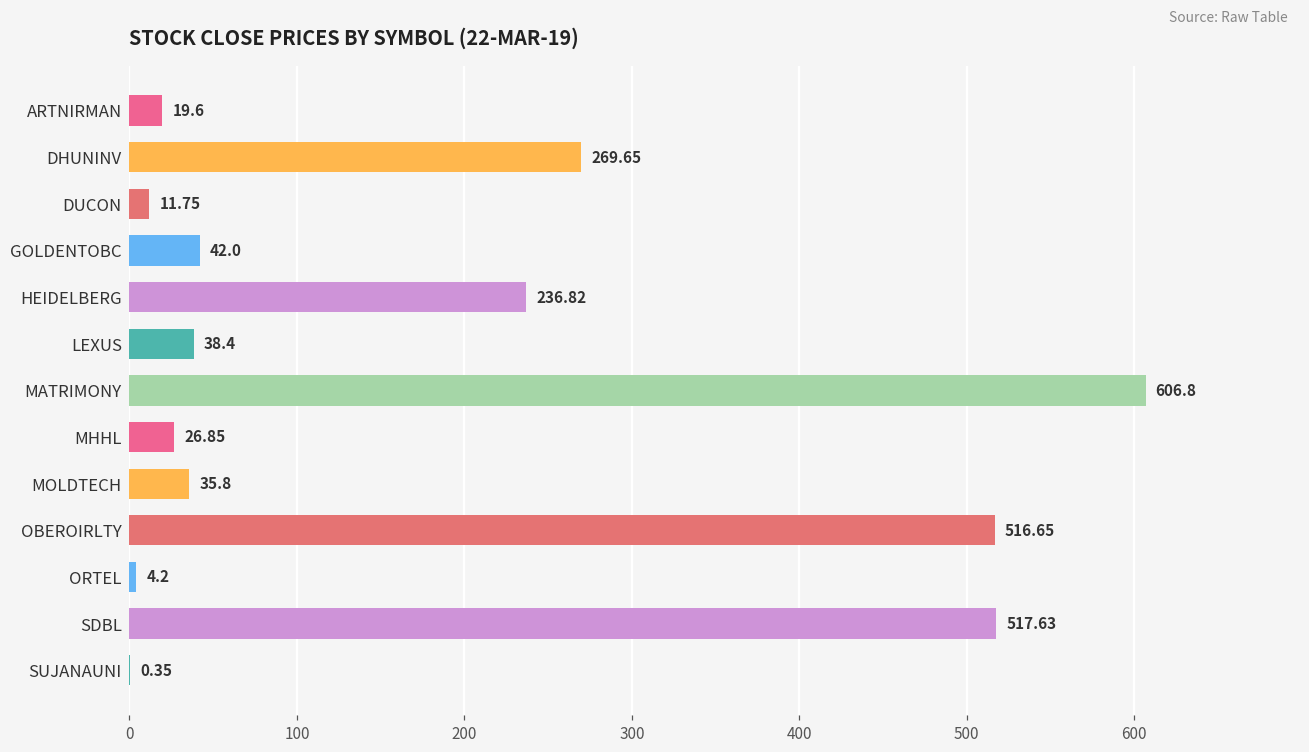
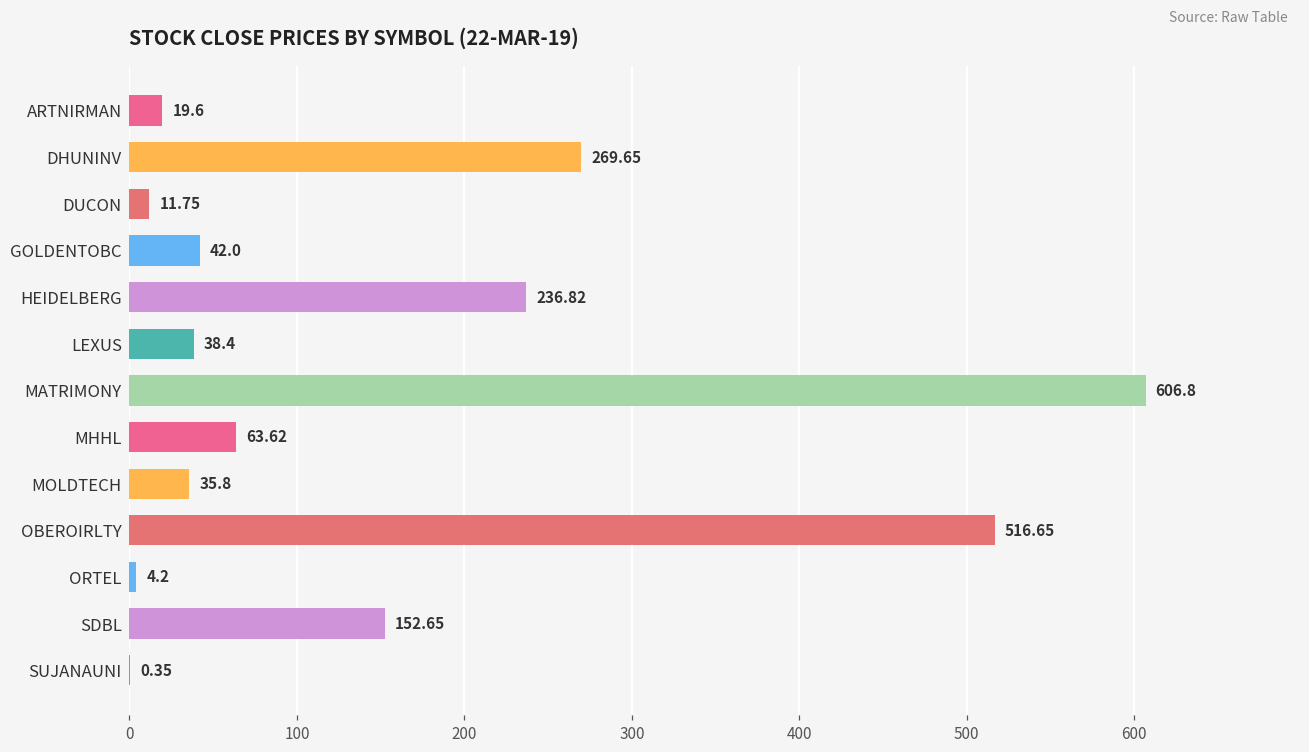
MHHL: 26.85 -> 63.62
SDBL: 517.63 -> 152.65
